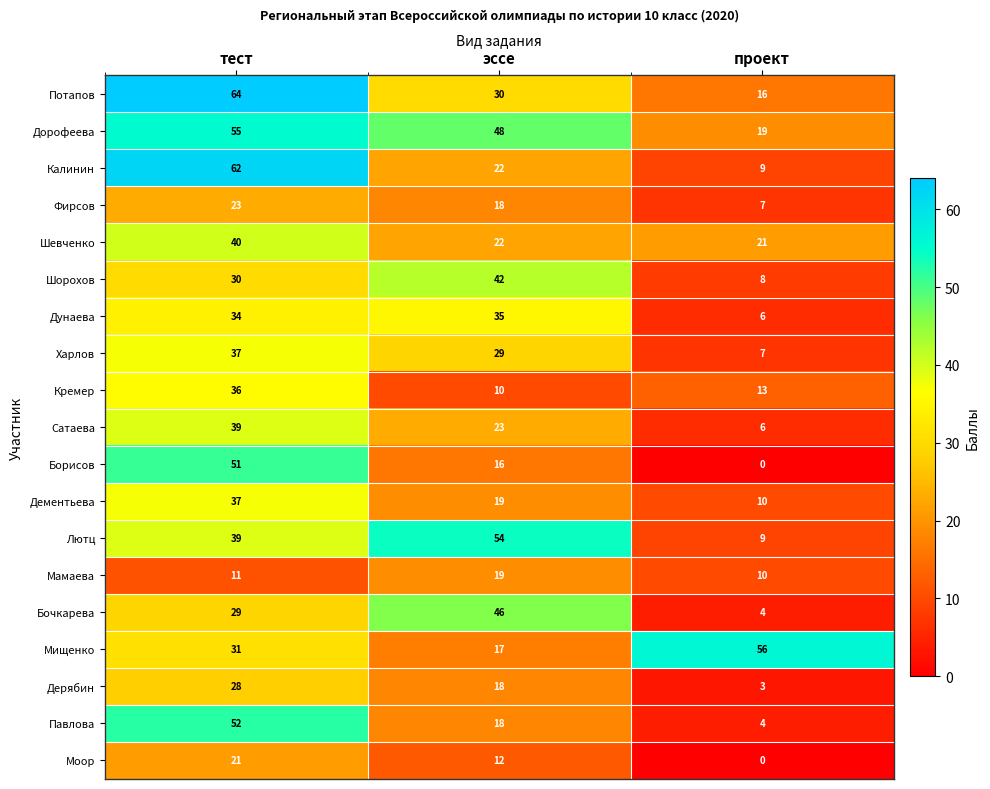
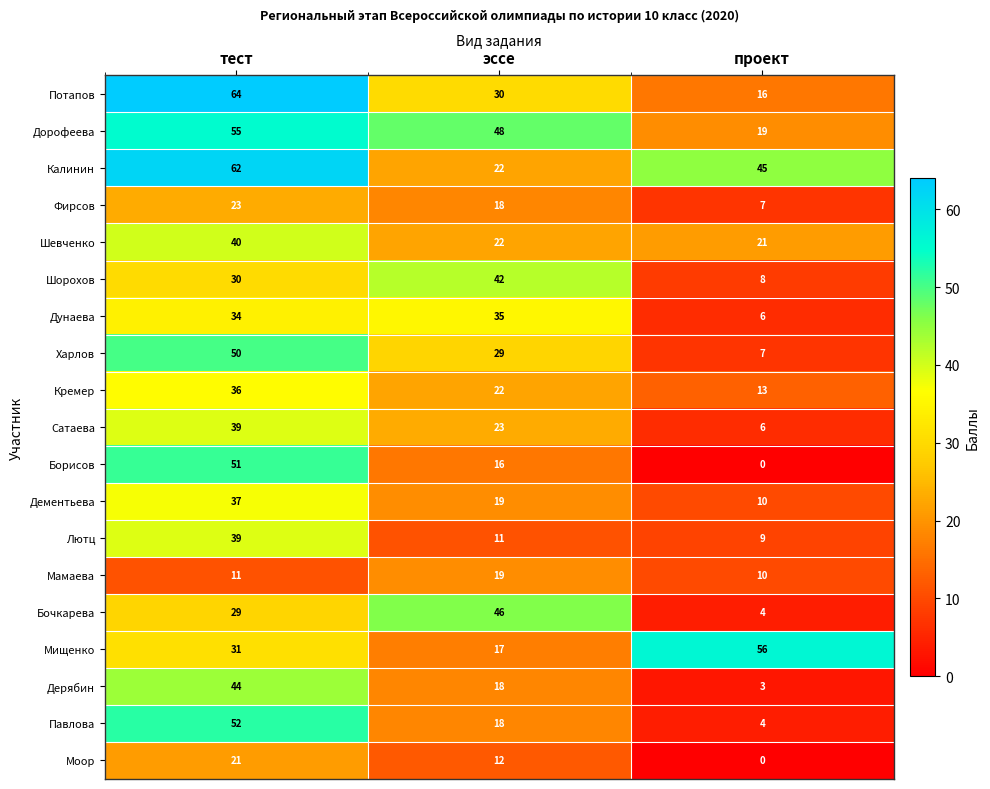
Калинин, проект: 9 -> 45
Харлов, тест: 37 -> 50
Кремер, эссе: 10 -> 22
Лютц, эссе: 54 -> 11
Дерябин, тест: 28 -> 44
